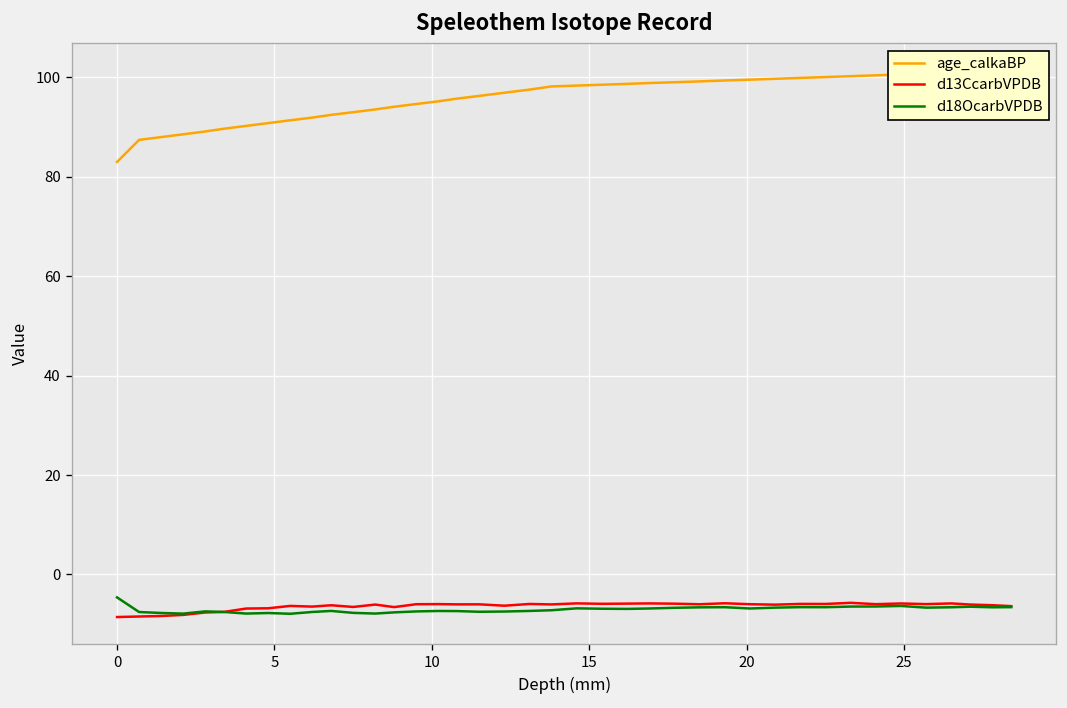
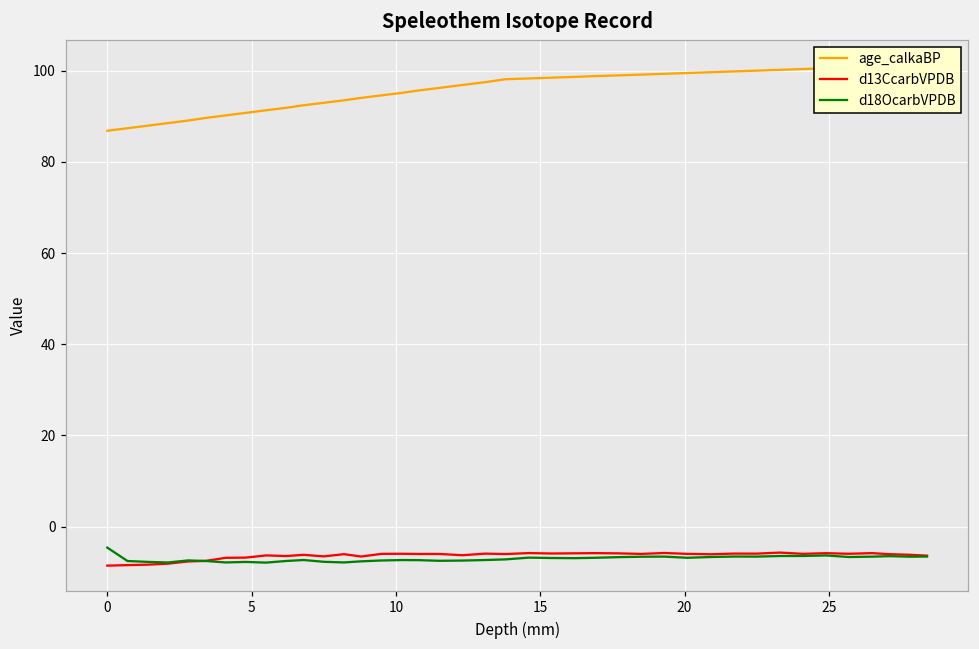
age_calkaBP, 0: 83 -> 87
